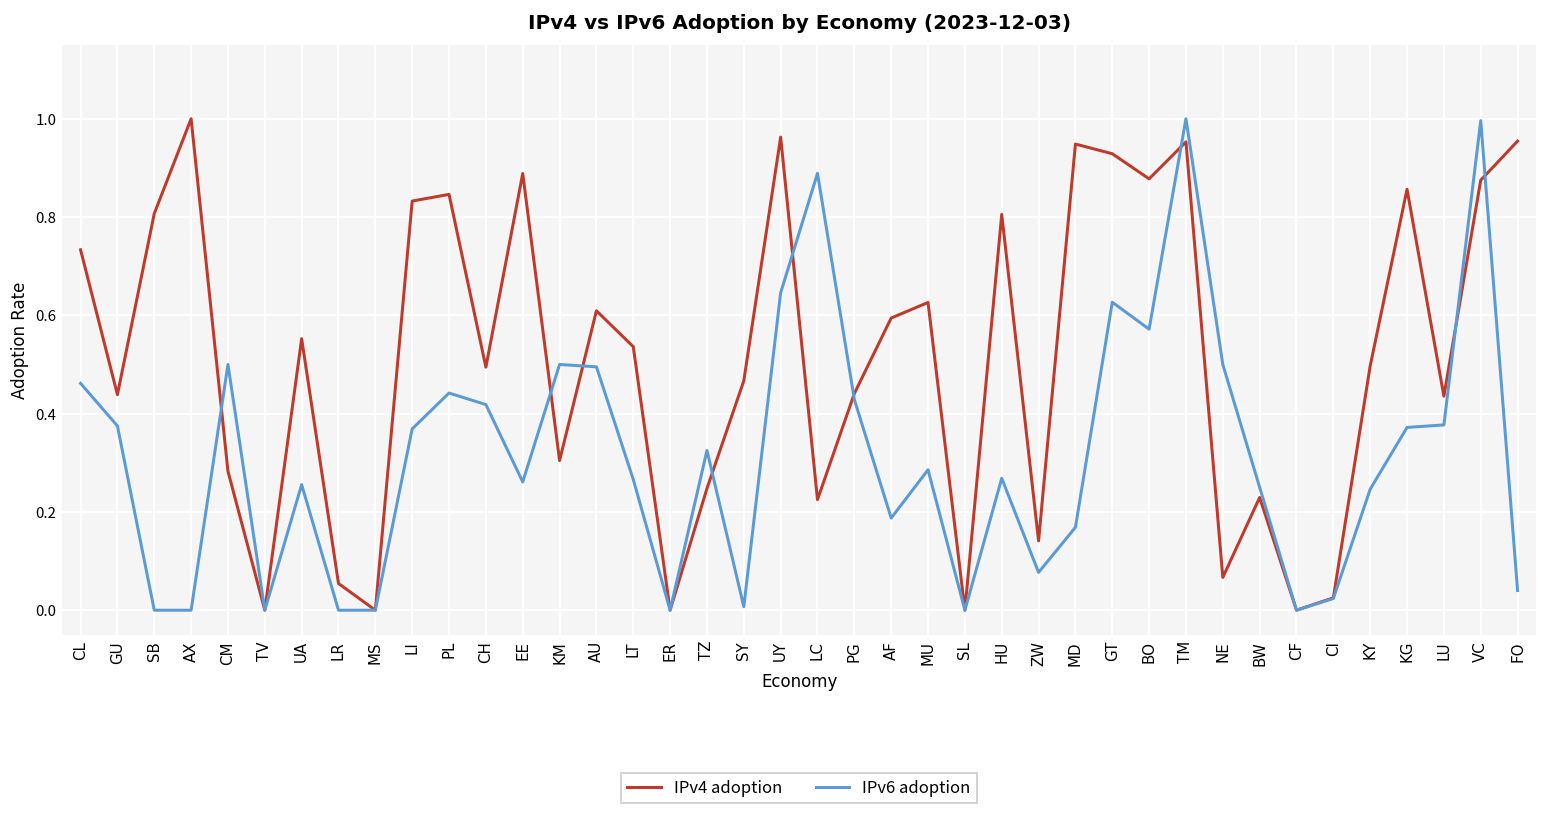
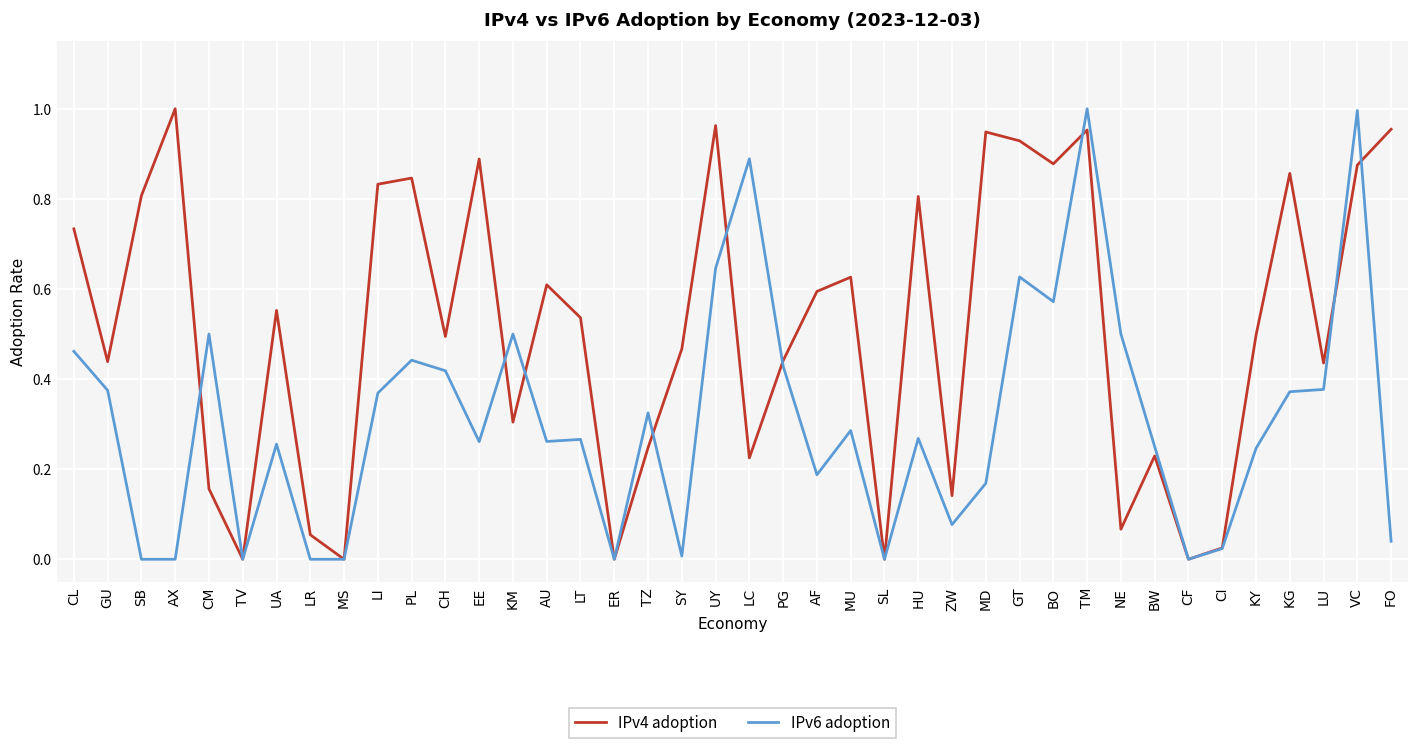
IPv4 adoption, CM: 0.28 -> 0.16
IPv6 adoption, AU: 0.50 -> 0.26
